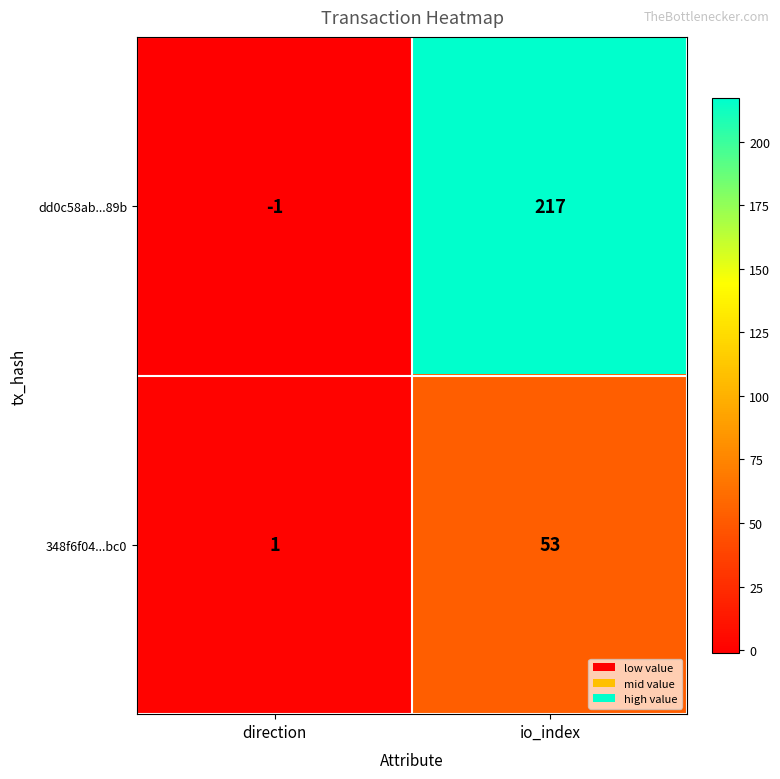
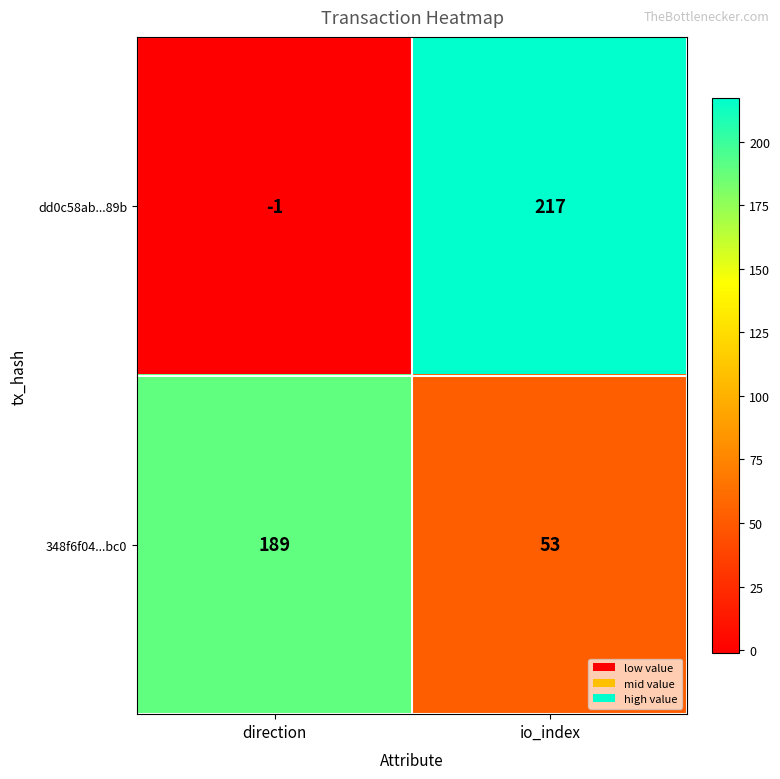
348f6f04...bc0, direction: 1 -> 189
